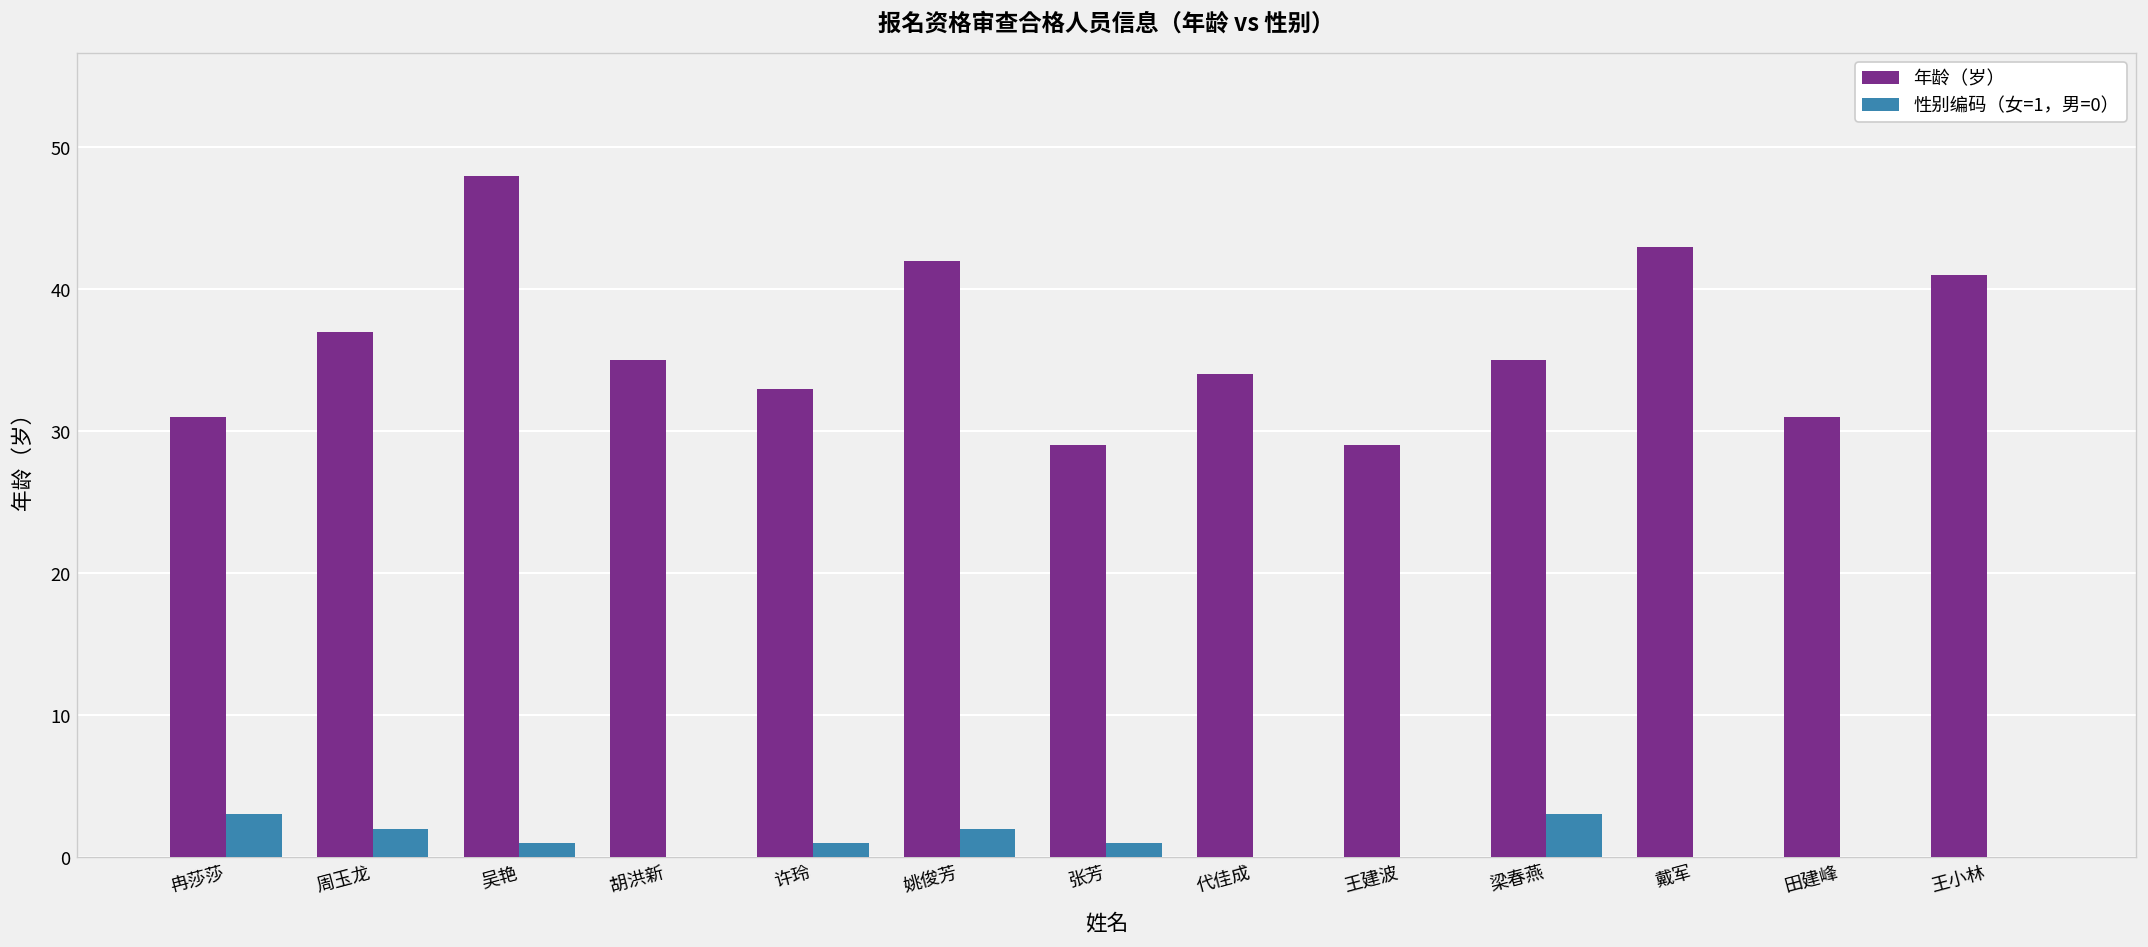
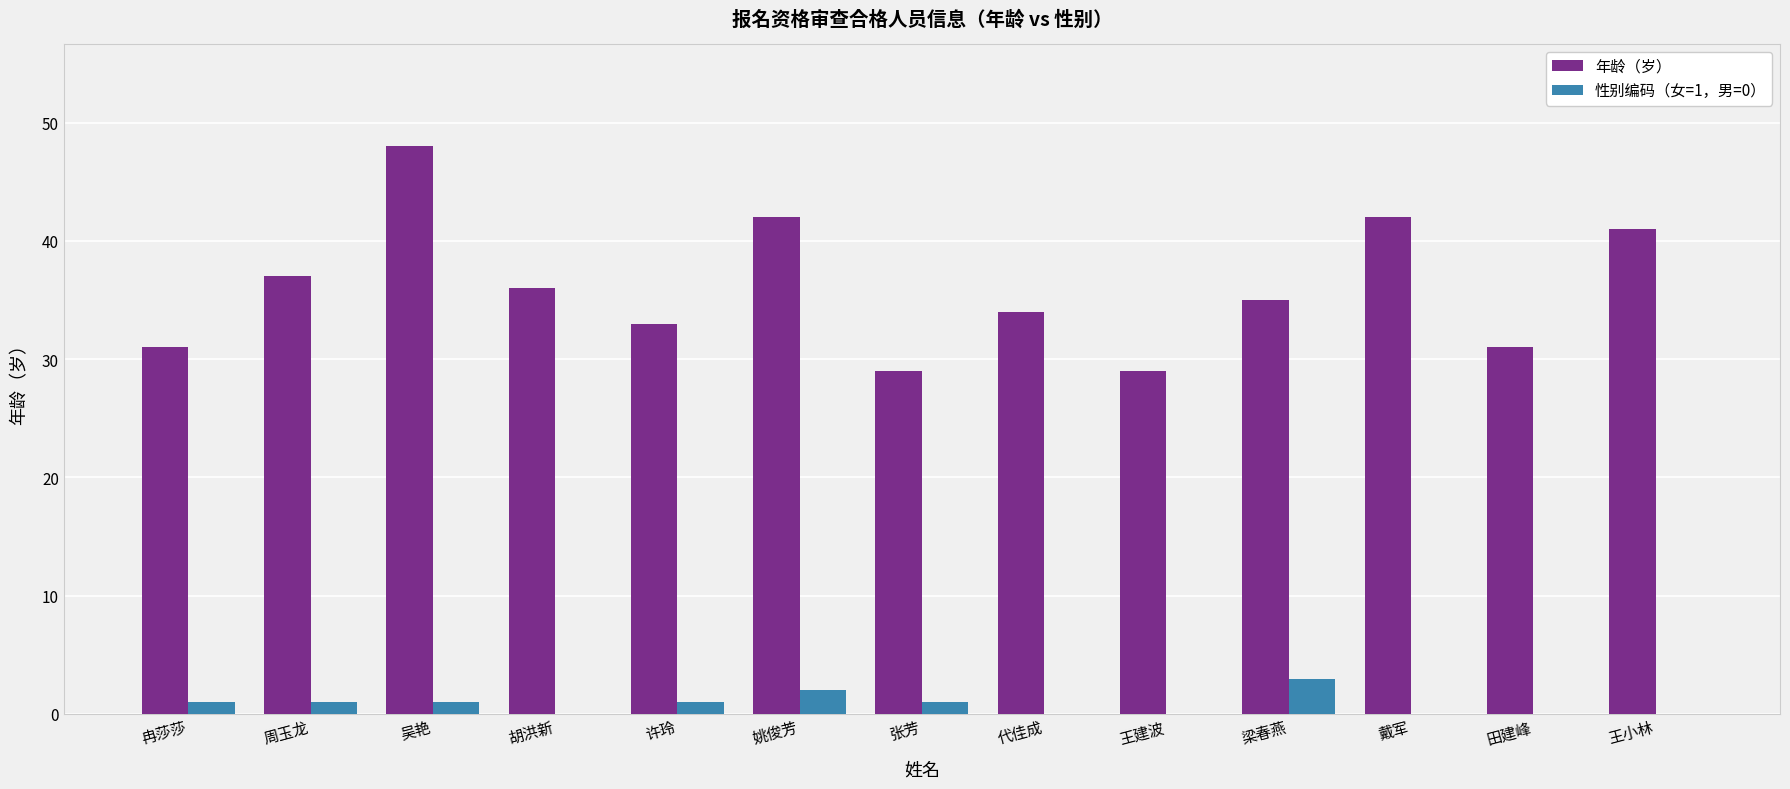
性别编码（女=1，男=0）, 冉莎莎: 3 -> 1
性别编码（女=1，男=0）, 周玉龙: 2 -> 1
年龄（岁）, 胡洪新: 35 -> 36
年龄（岁）, 戴军: 43 -> 42
